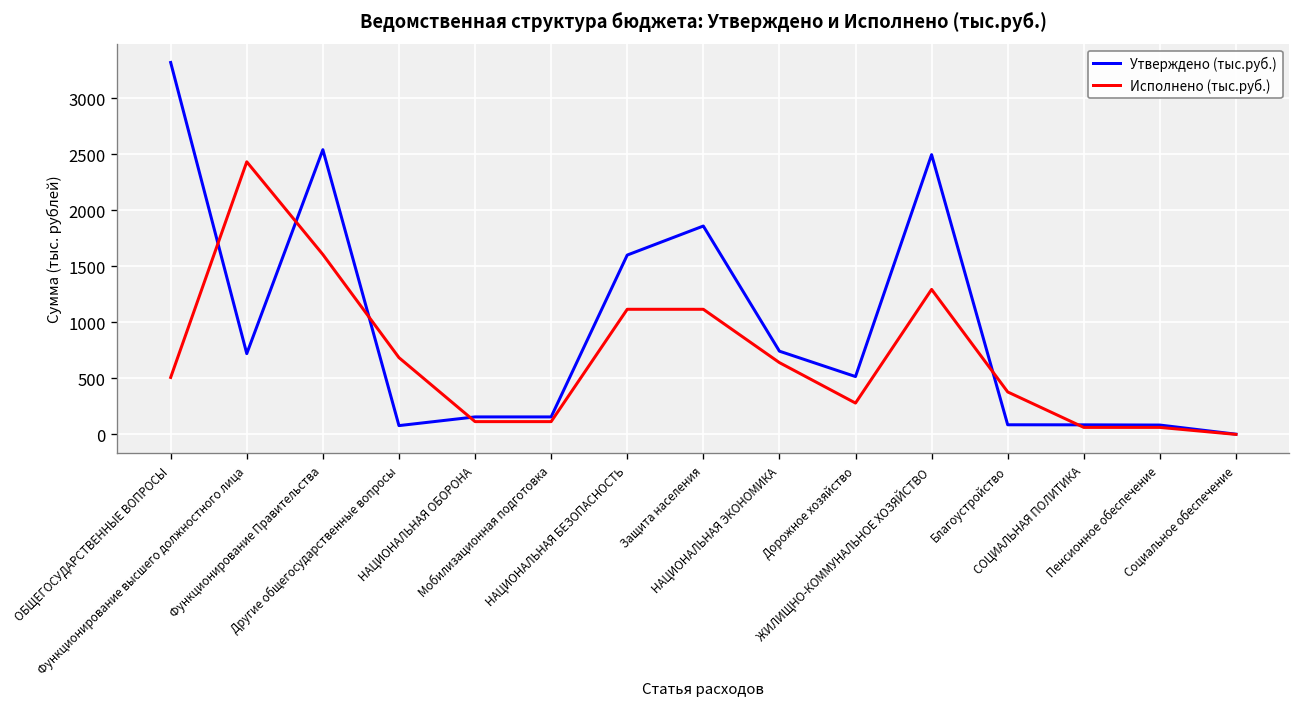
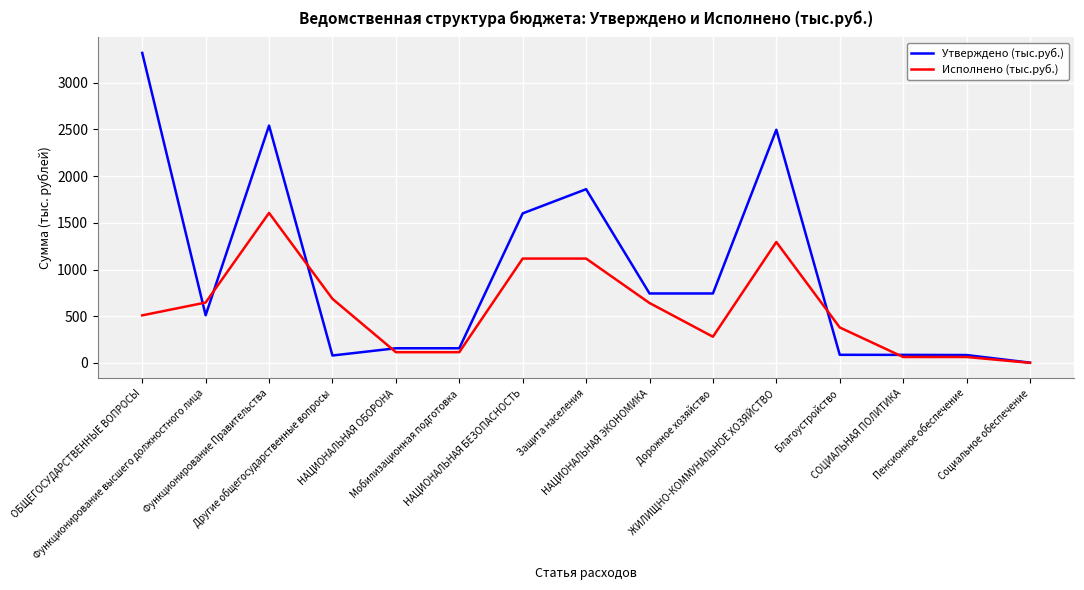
Утверждено (тыс.руб.), Функционирование высшего должностного лица: 700 -> 500
Исполнено (тыс.руб.), Функционирование высшего должностного лица: 2400 -> 600
Утверждено (тыс.руб.), Дорожное хозяйство: 500 -> 700
